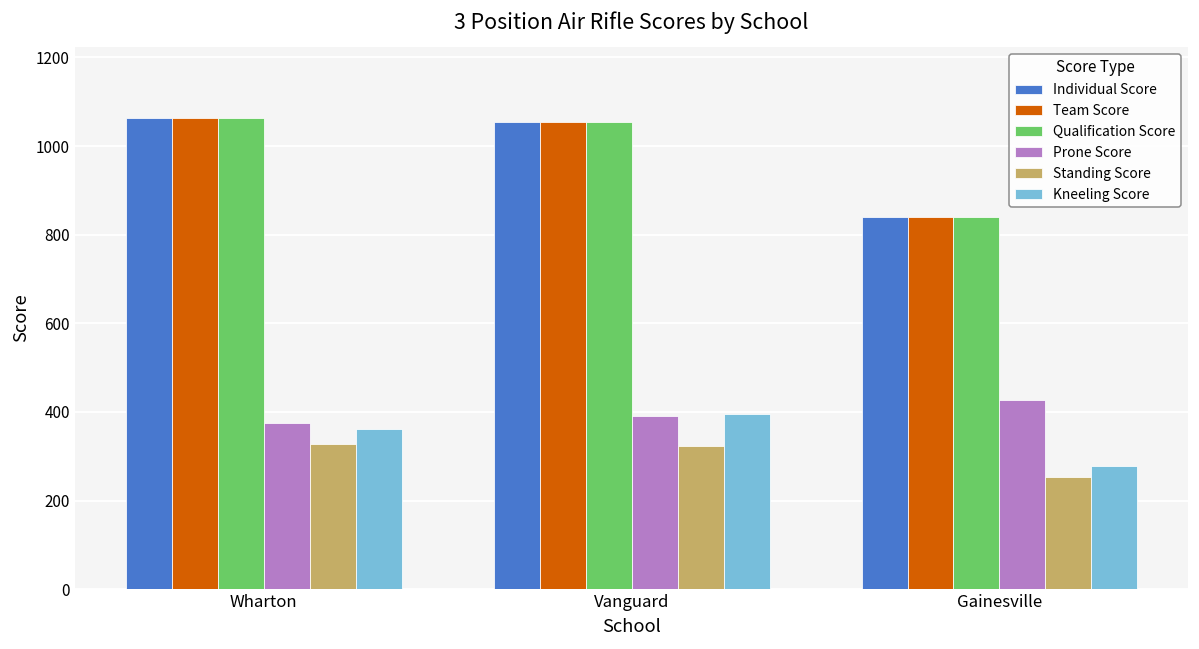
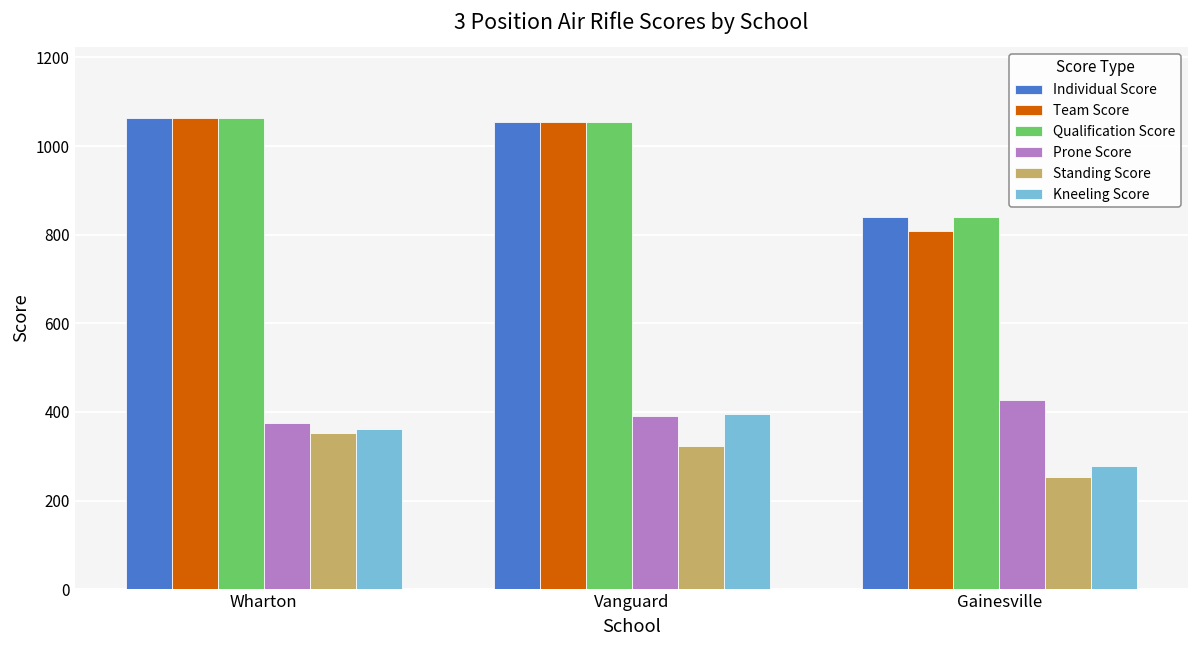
Standing Score, Wharton: 330 -> 350
Team Score, Gainesville: 840 -> 810
